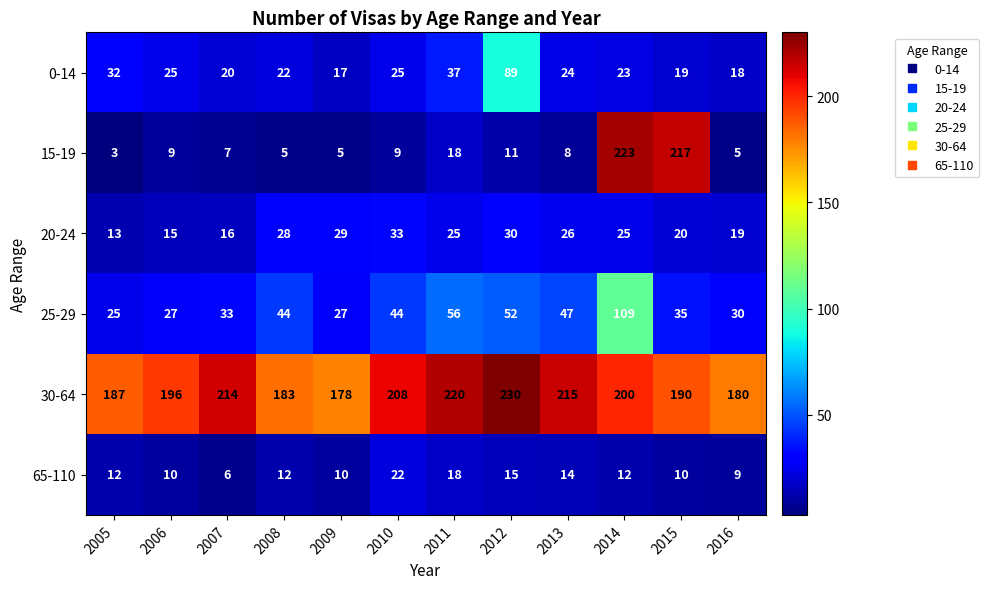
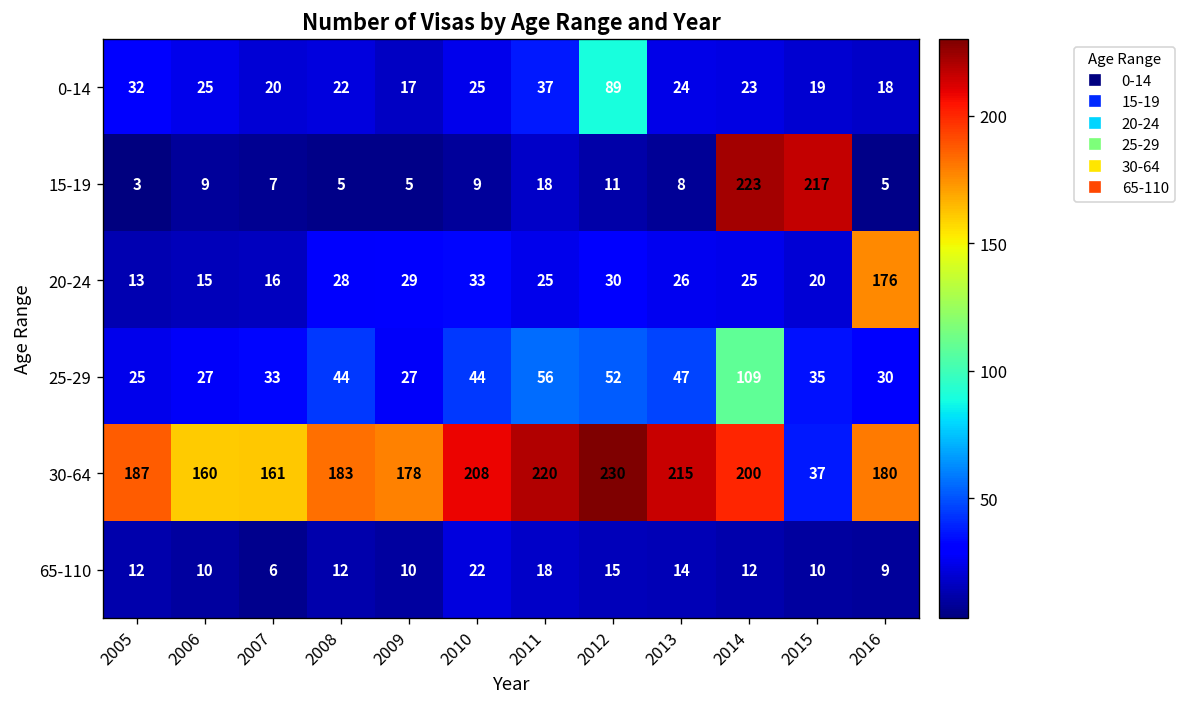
20-24, 2016: 19 -> 176
30-64, 2006: 196 -> 160
30-64, 2007: 214 -> 161
30-64, 2015: 190 -> 37
